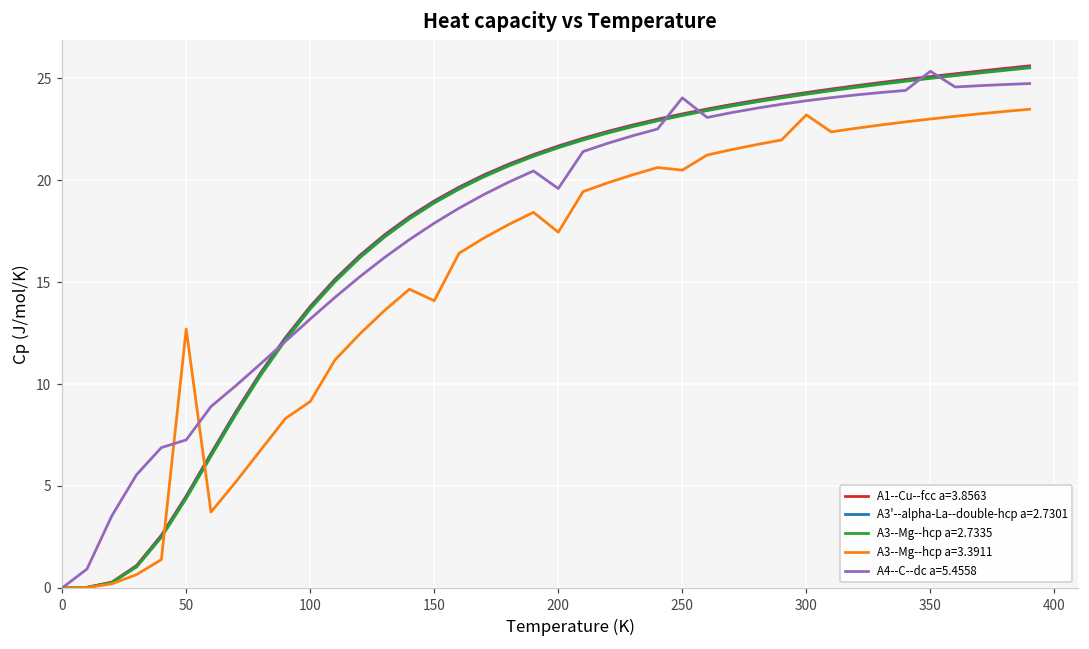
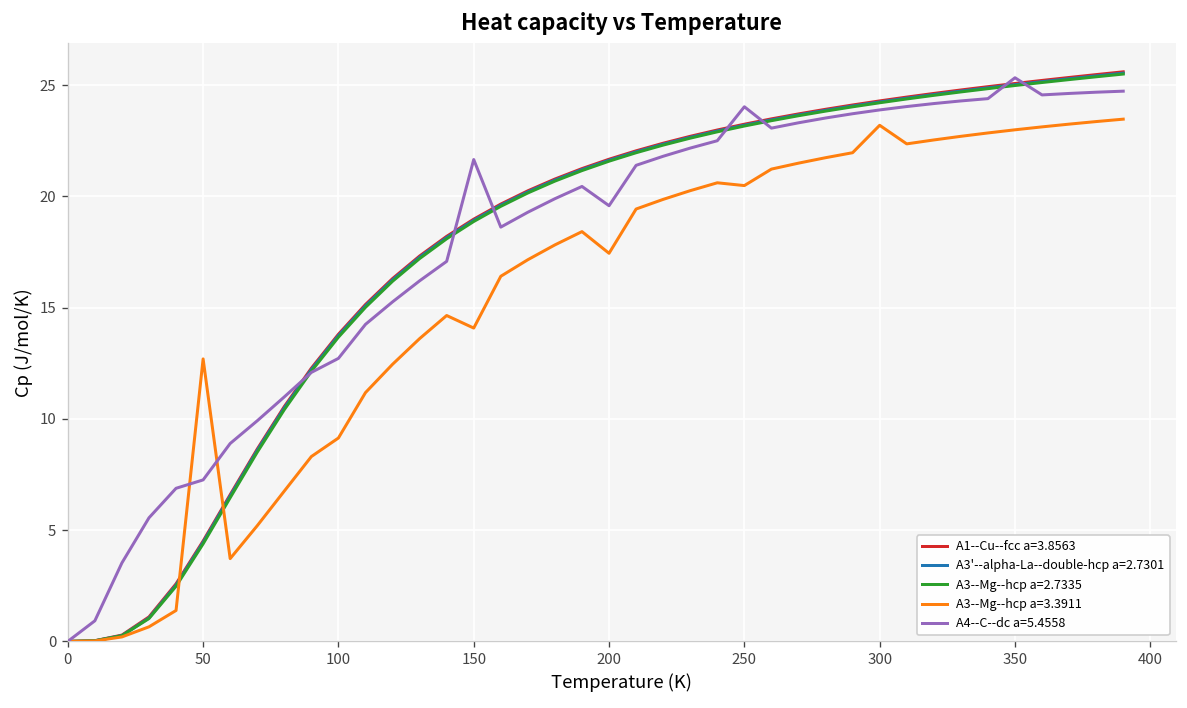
A4--C--dc a=5.4558, 100: 13.2 -> 12.7
A4--C--dc a=5.4558, 150: 17.9 -> 21.7
